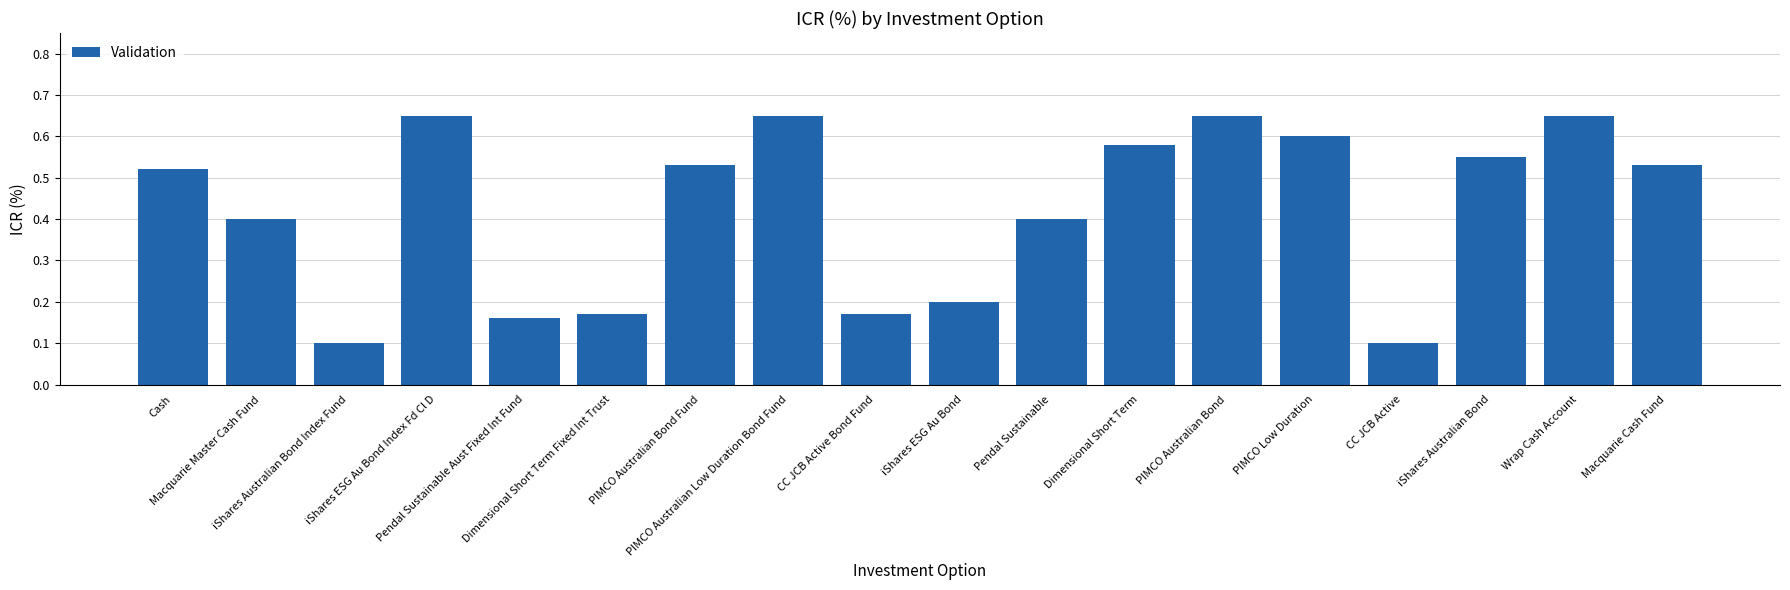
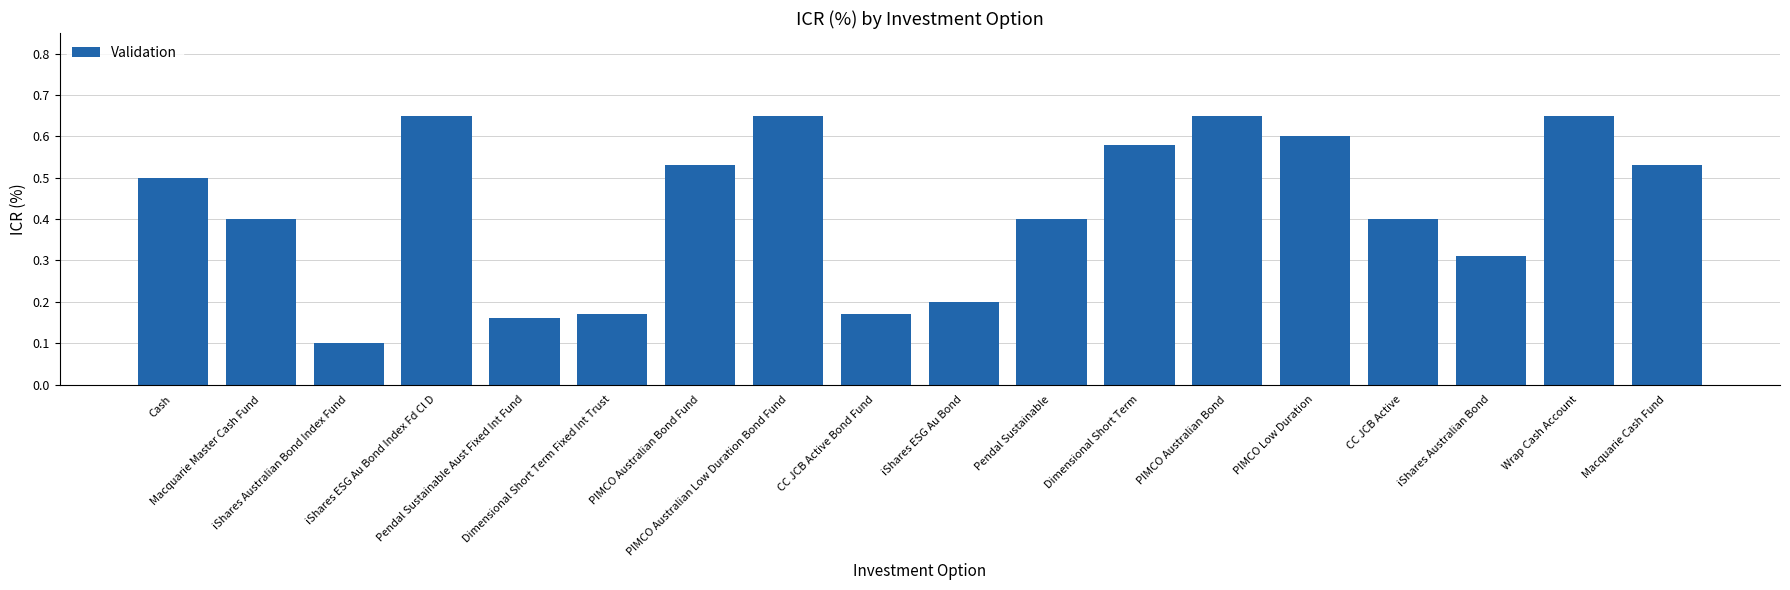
Cash: 0.52 -> 0.50
CC JCB Active: 0.1 -> 0.4
iShares Australian Bond: 0.55 -> 0.31
